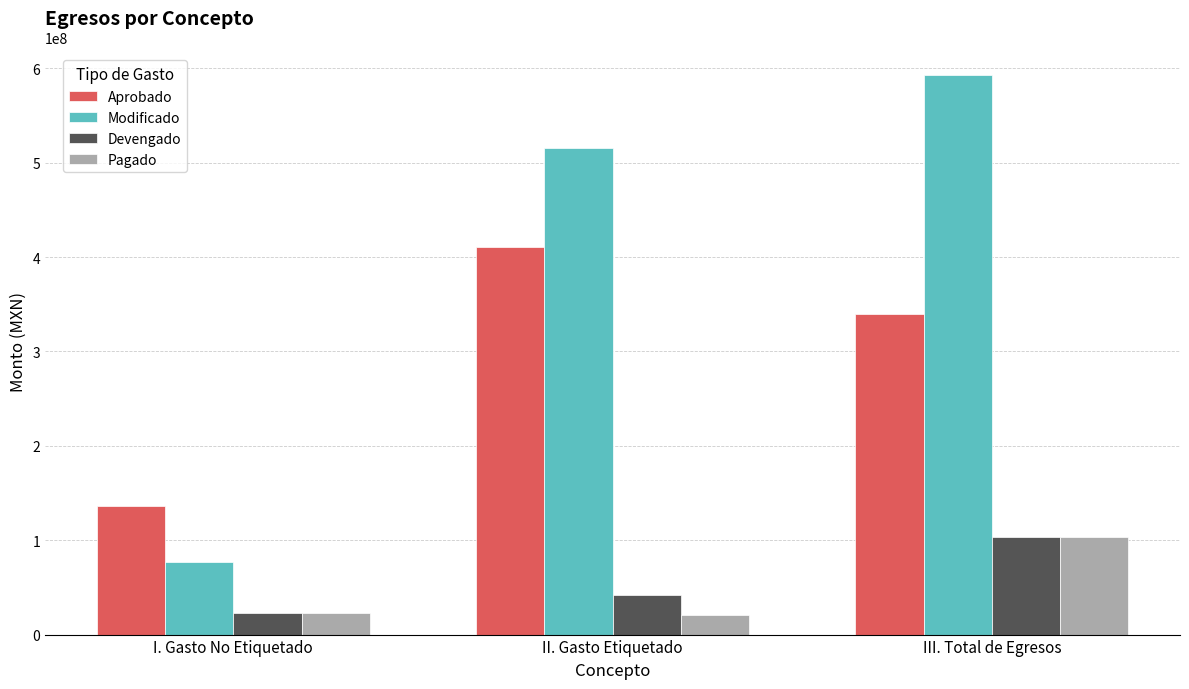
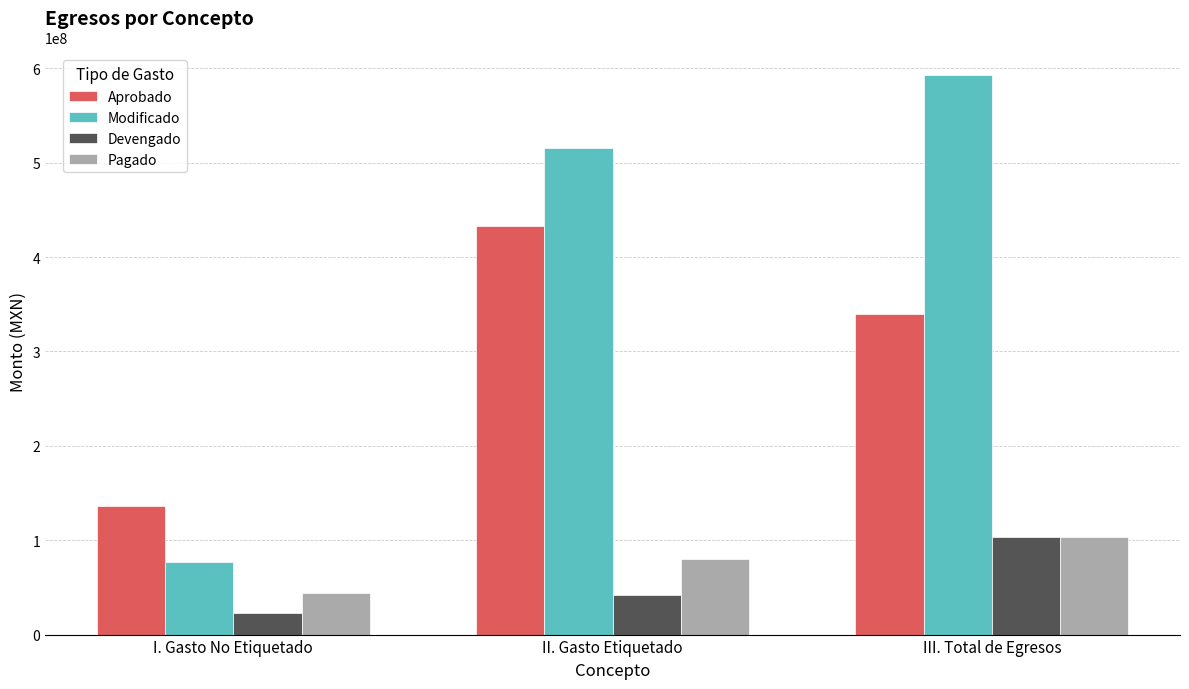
Pagado, I. Gasto No Etiquetado: 20000000 -> 40000000
Aprobado, II. Gasto Etiquetado: 410000000 -> 430000000
Pagado, II. Gasto Etiquetado: 20000000 -> 80000000
